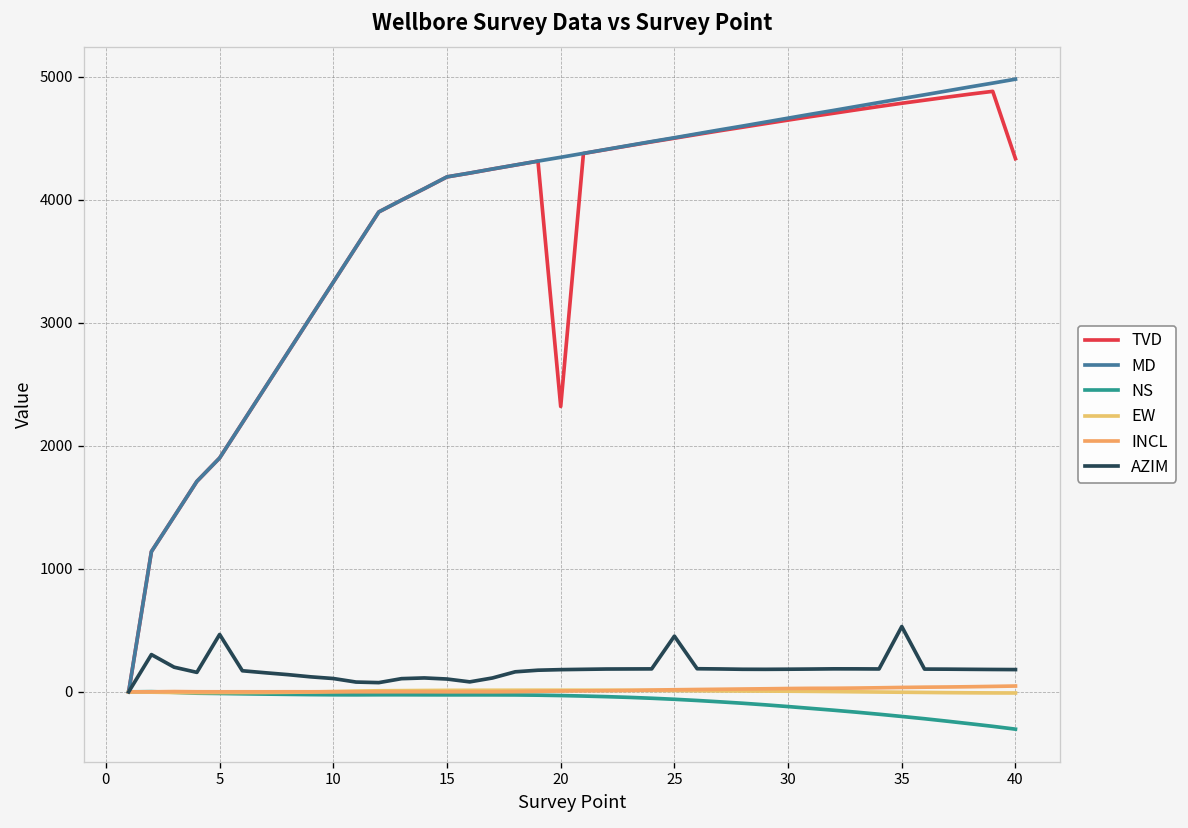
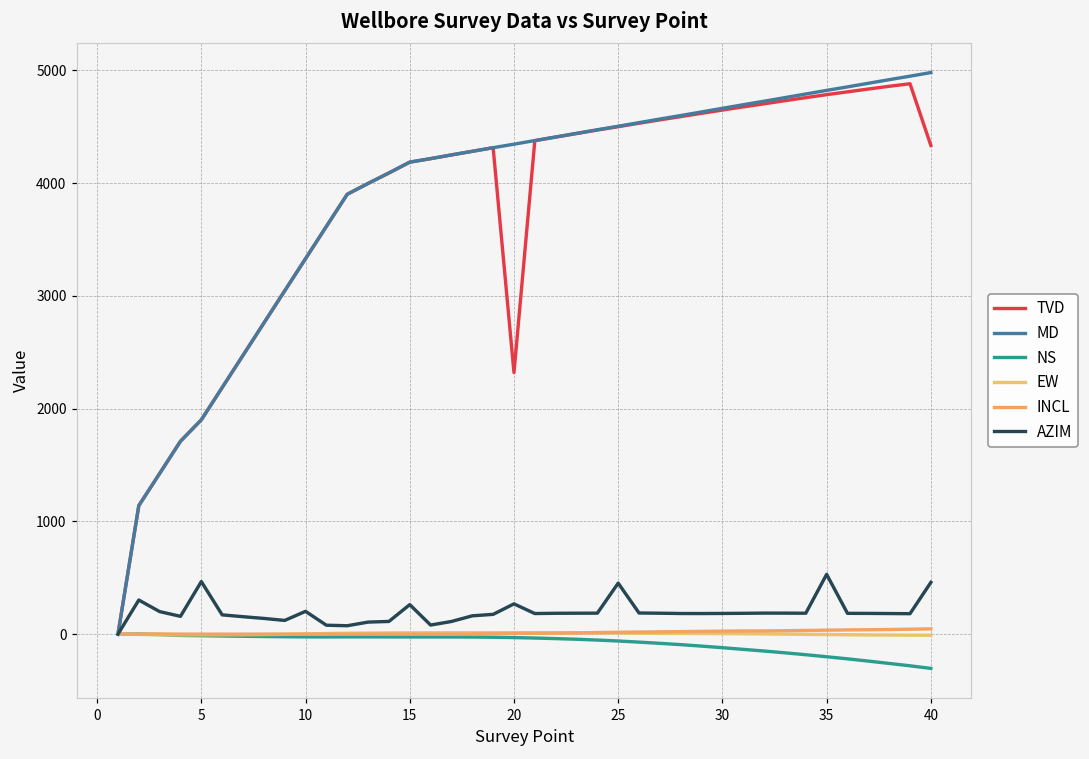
AZIM, 10: 110 -> 200
AZIM, 15: 100 -> 260
AZIM, 20: 180 -> 270
AZIM, 40: 180 -> 460
